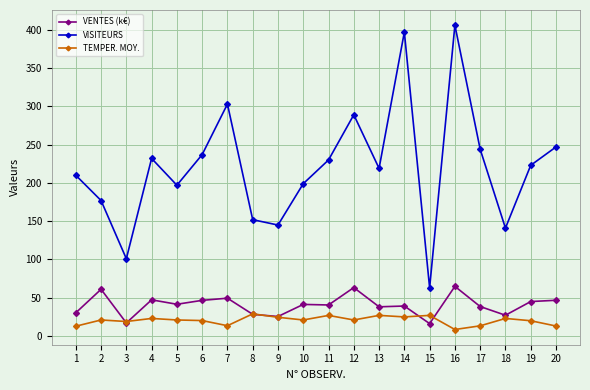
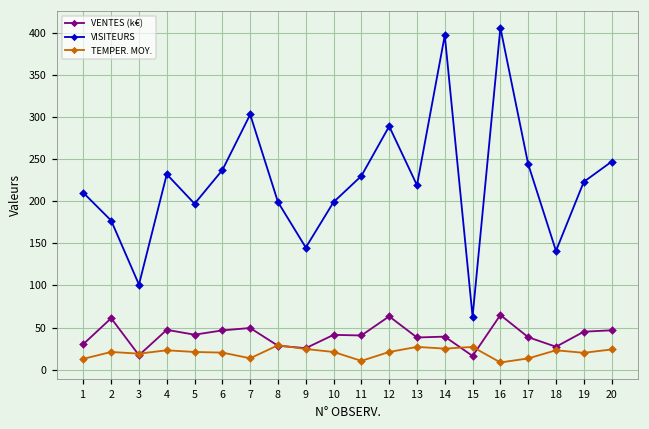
VISITEURS, 8: 150 -> 200
TEMPER. MOY., 11: 30 -> 10
TEMPER. MOY., 20: 10 -> 20
